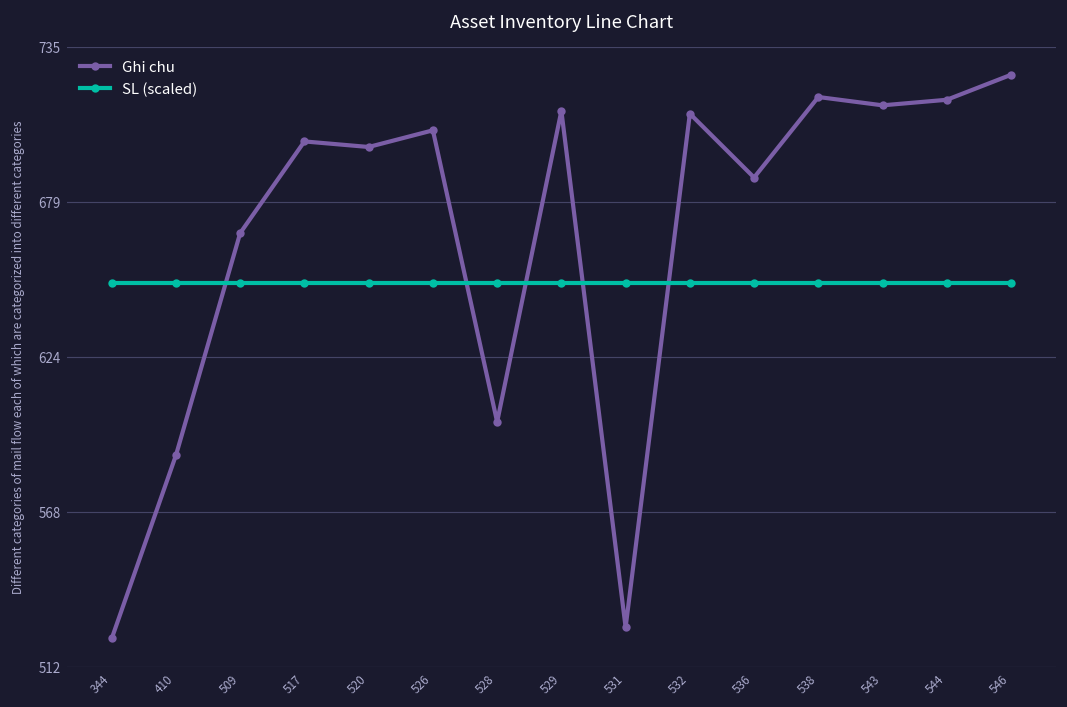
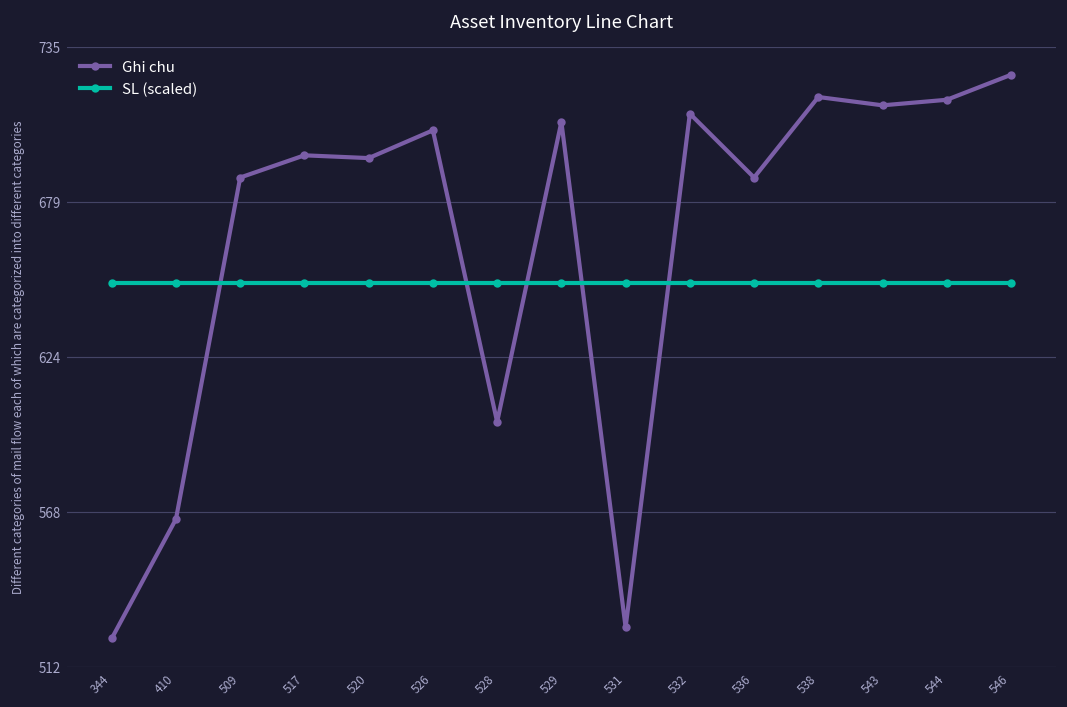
Ghi chu, 410: 588 -> 565
Ghi chu, 509: 668 -> 688
Ghi chu, 517: 701 -> 696
Ghi chu, 520: 699 -> 695
Ghi chu, 529: 712 -> 708
